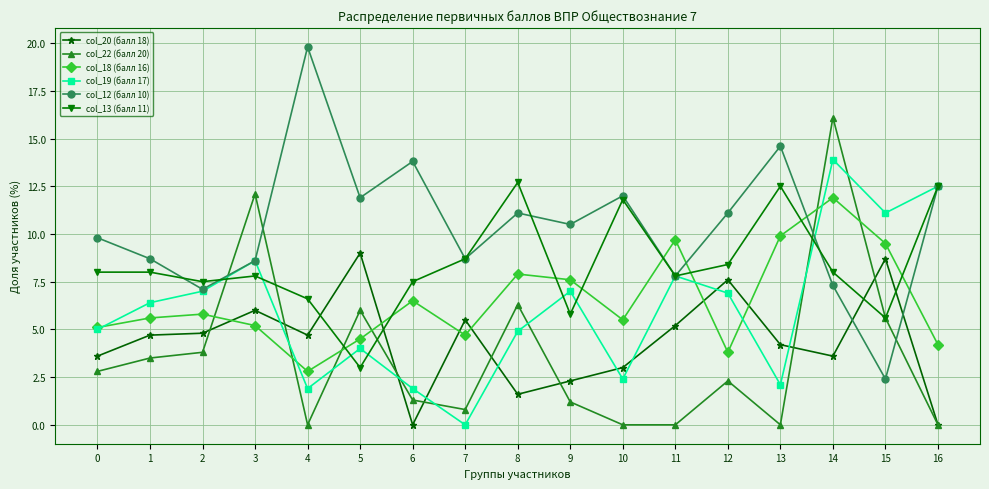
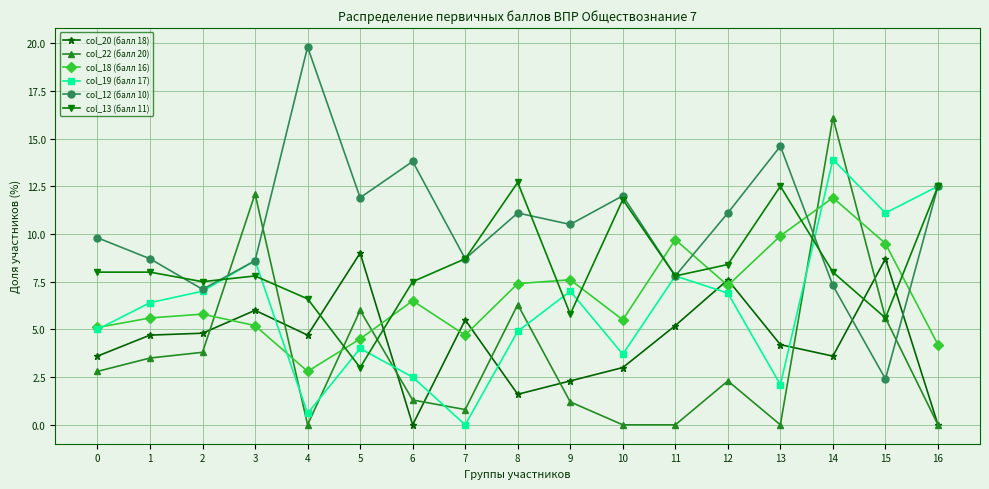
col_19 (балл 17), 4: 1.9 -> 0.6
col_19 (балл 17), 6: 1.9 -> 2.5
col_18 (балл 16), 8: 7.9 -> 7.4
col_19 (балл 17), 10: 2.4 -> 3.7
col_18 (балл 16), 12: 3.8 -> 7.3
